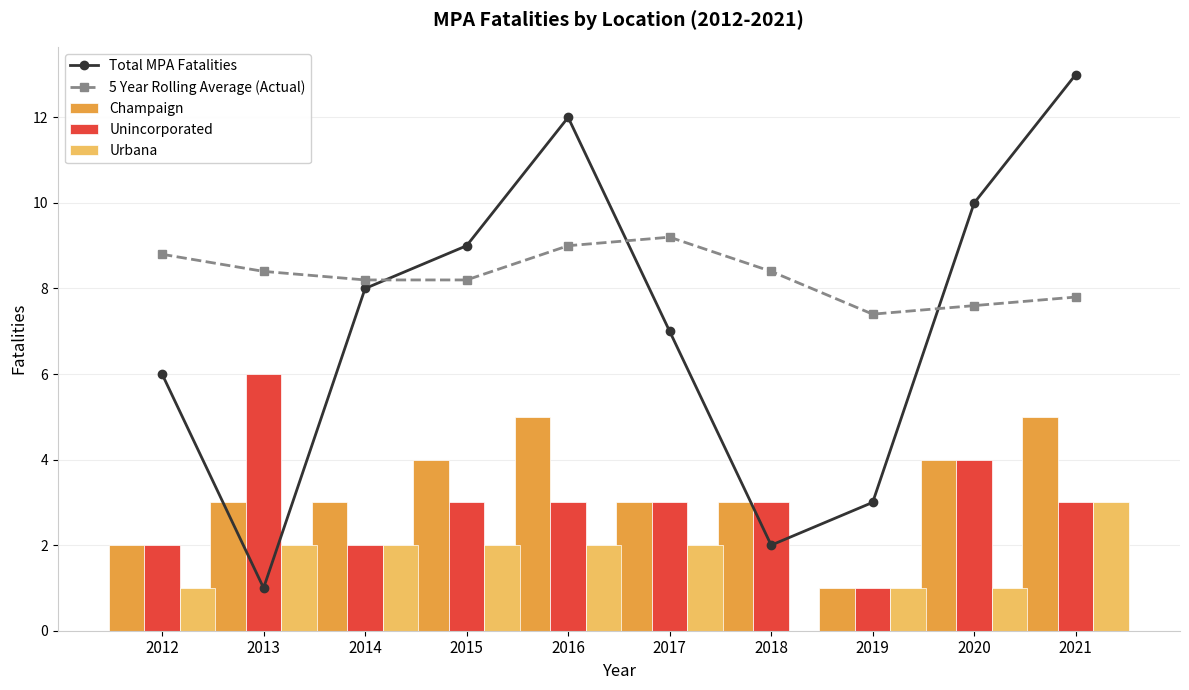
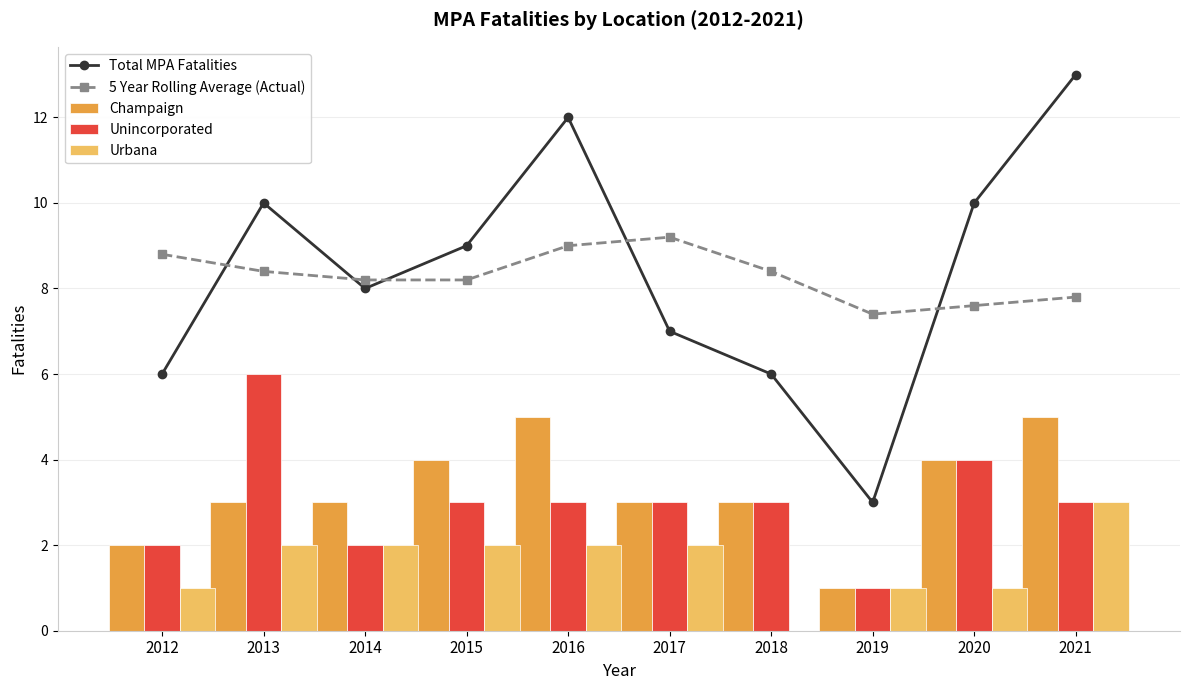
Total MPA Fatalities, 2013: 1 -> 10
Total MPA Fatalities, 2018: 2 -> 6
